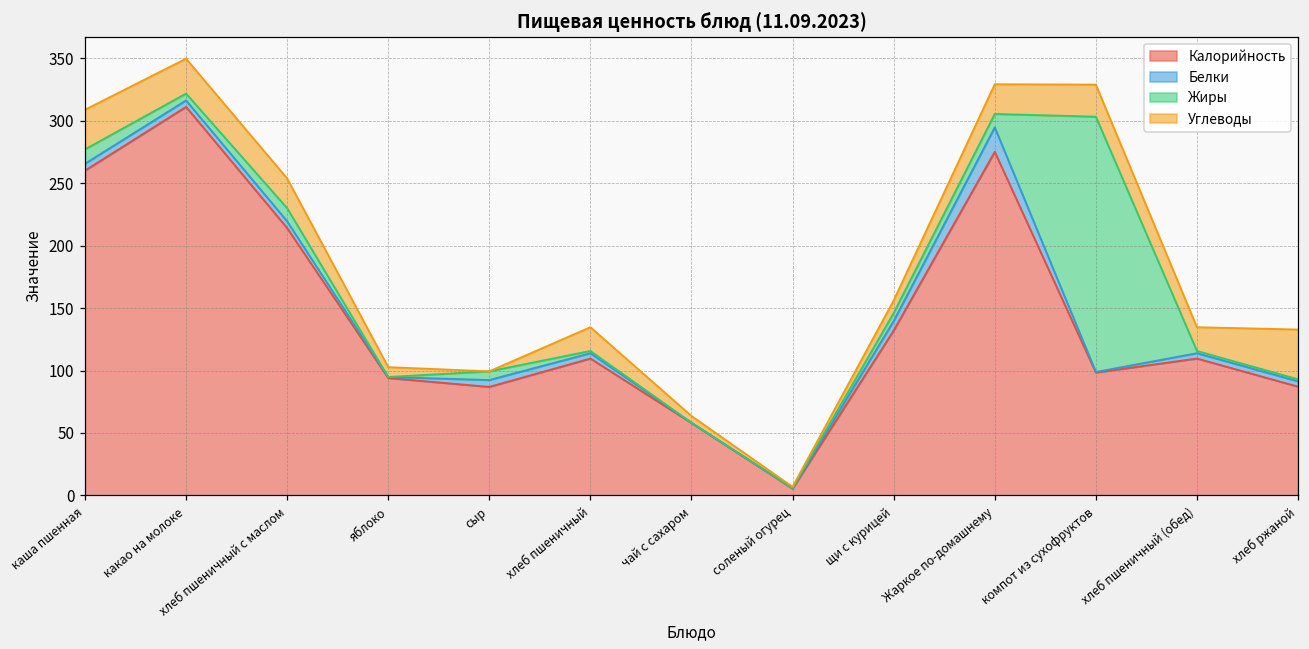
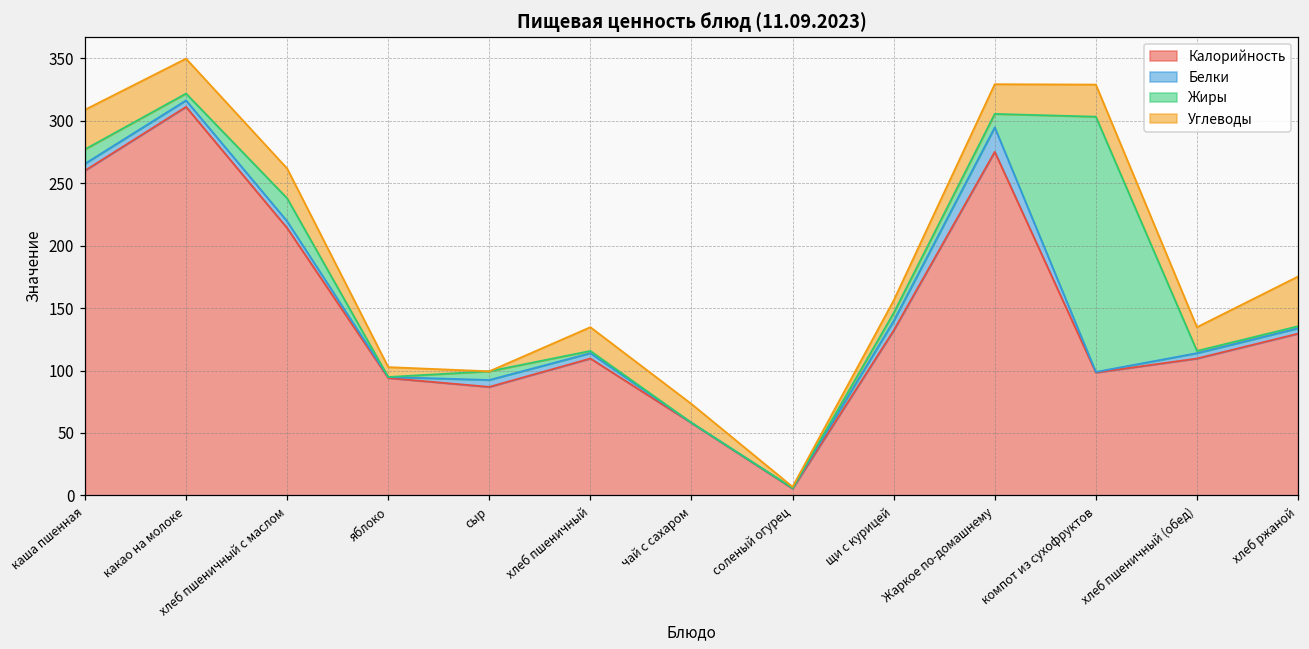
Жиры, хлеб пшеничный с маслом: 11 -> 18
Углеводы, чай с сахаром: 5 -> 15
Калорийность, хлеб ржаной: 87 -> 130
